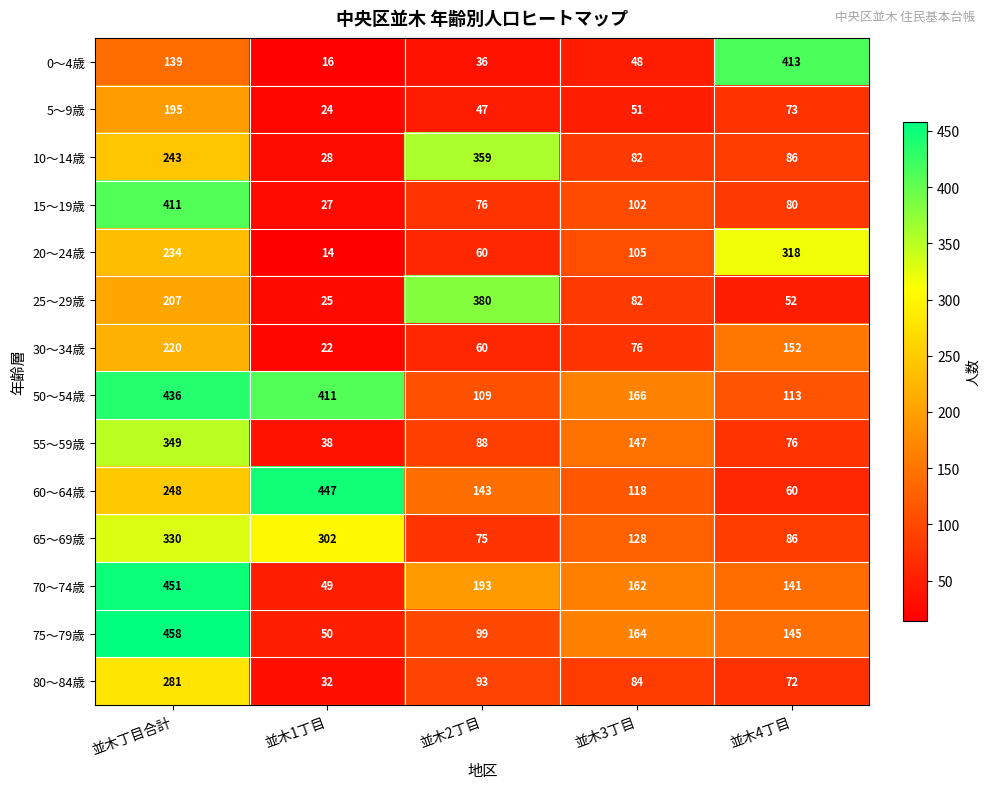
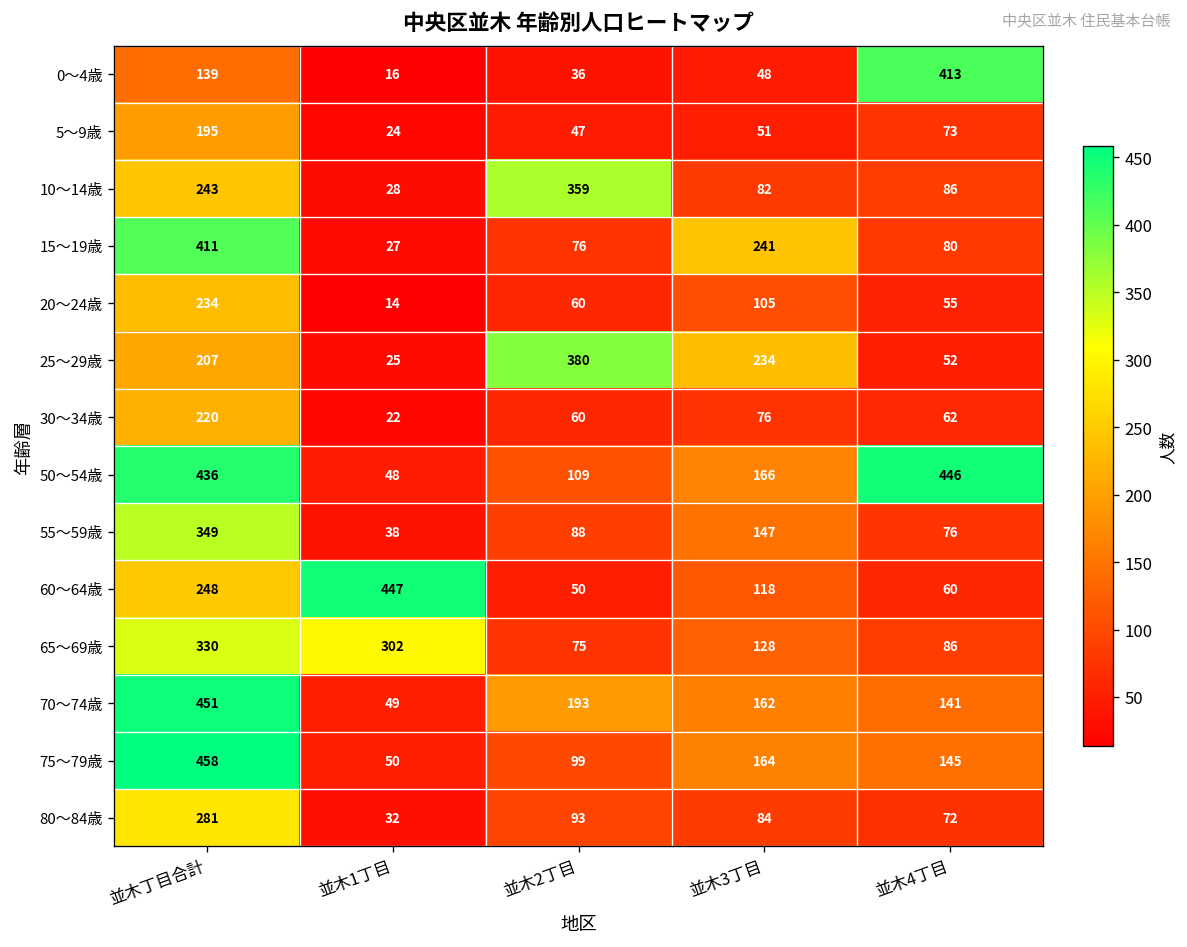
15～19歳, 並木3丁目: 102 -> 241
20～24歳, 並木4丁目: 318 -> 55
25～29歳, 並木3丁目: 82 -> 234
30～34歳, 並木4丁目: 152 -> 62
50～54歳, 並木1丁目: 411 -> 48
50～54歳, 並木4丁目: 113 -> 446
60～64歳, 並木2丁目: 143 -> 50
